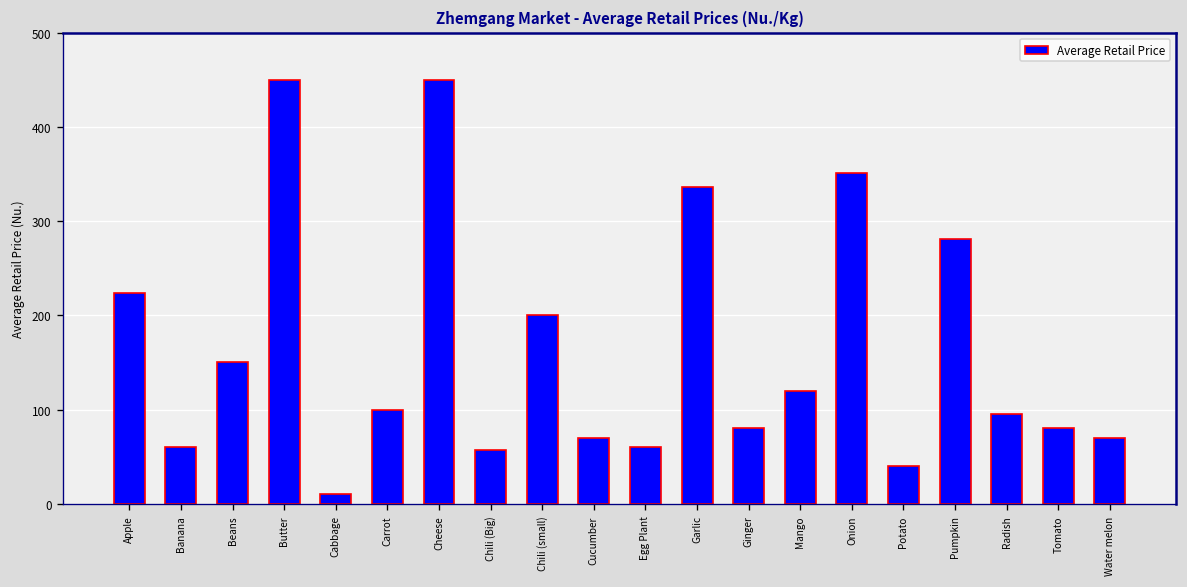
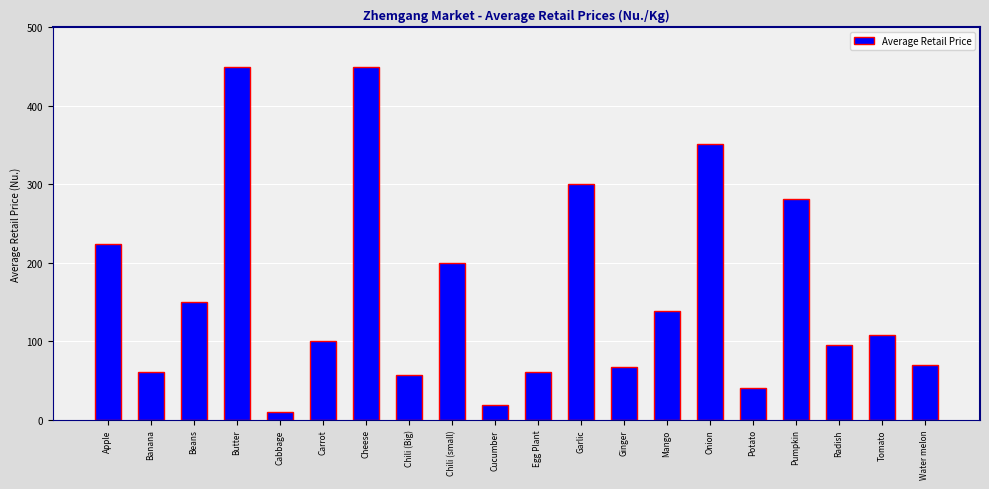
Cucumber: 70 -> 20
Garlic: 340 -> 300
Ginger: 80 -> 70
Mango: 120 -> 140
Tomato: 80 -> 110
